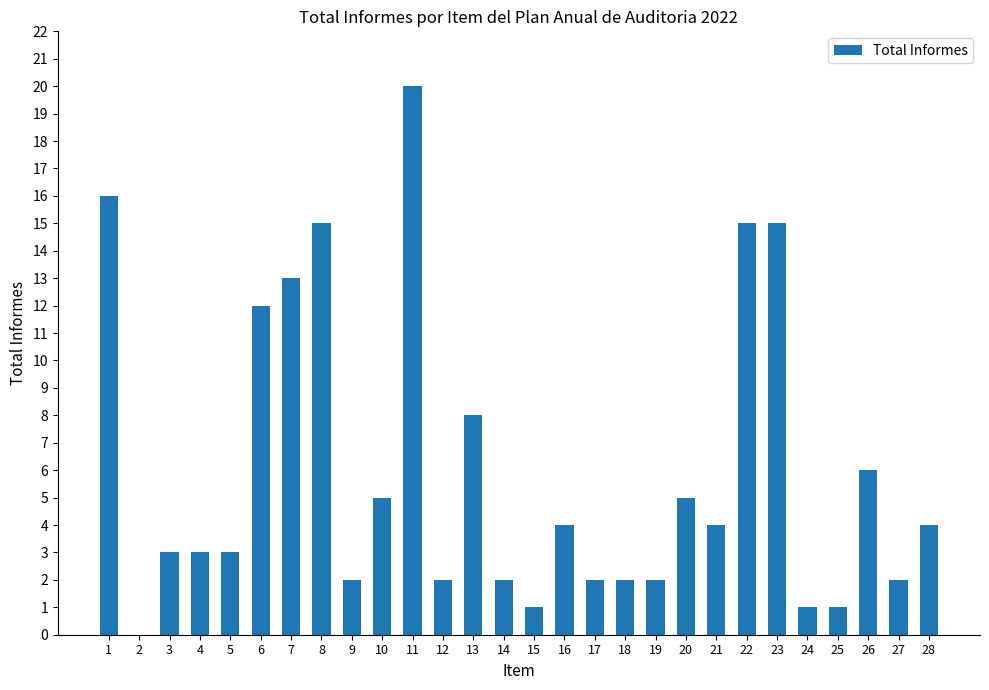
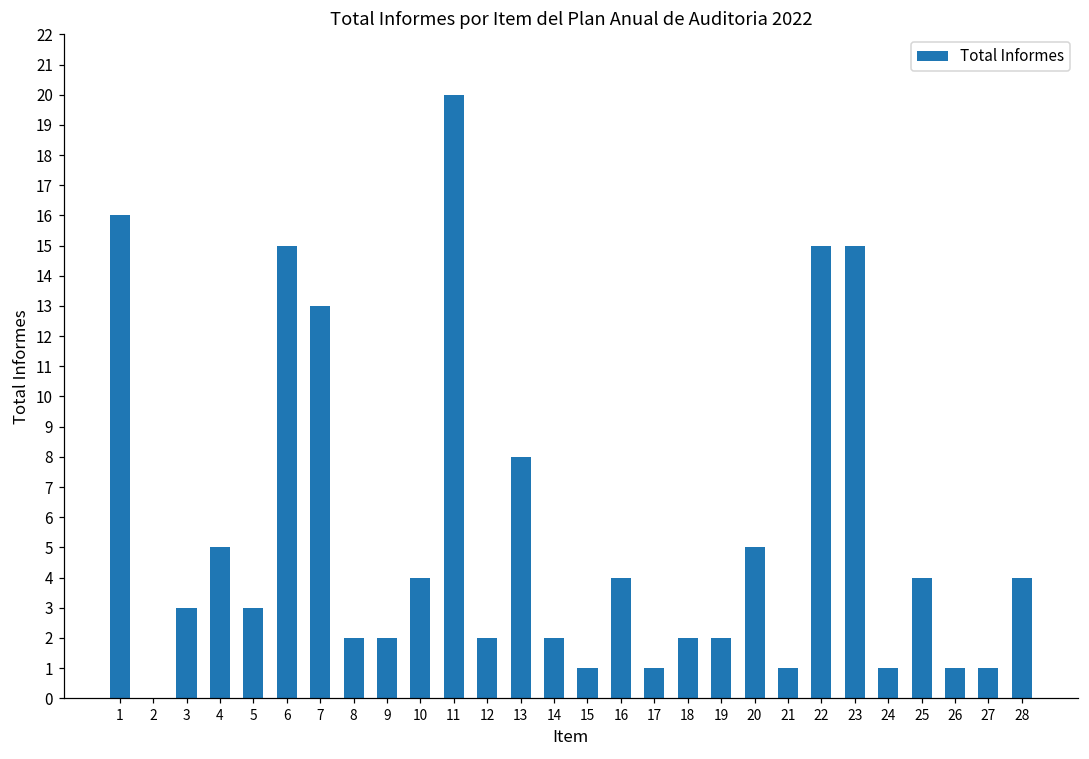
4: 3 -> 5
6: 12 -> 15
8: 15 -> 2
10: 5 -> 4
17: 2 -> 1
21: 4 -> 1
25: 1 -> 4
26: 6 -> 1
27: 2 -> 1
